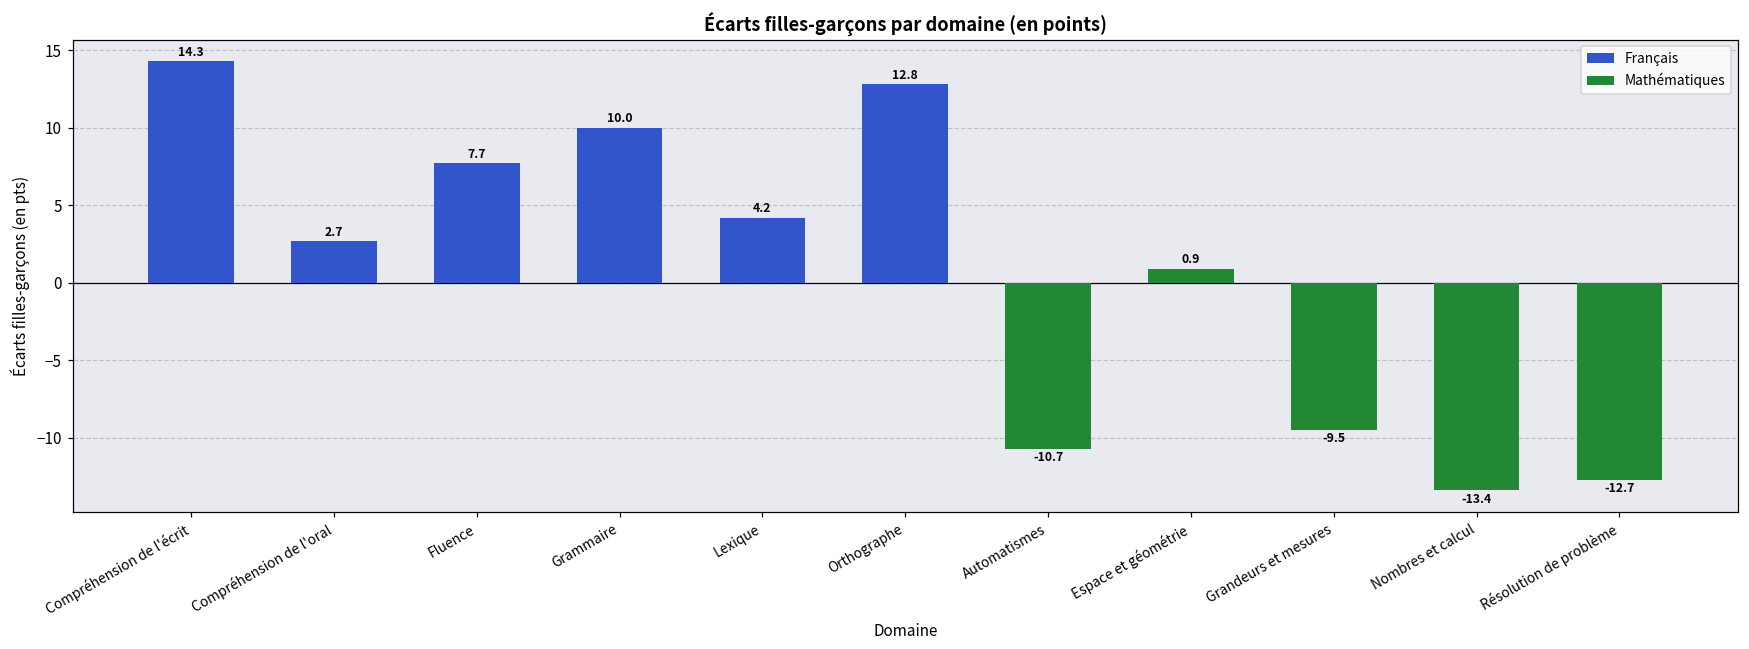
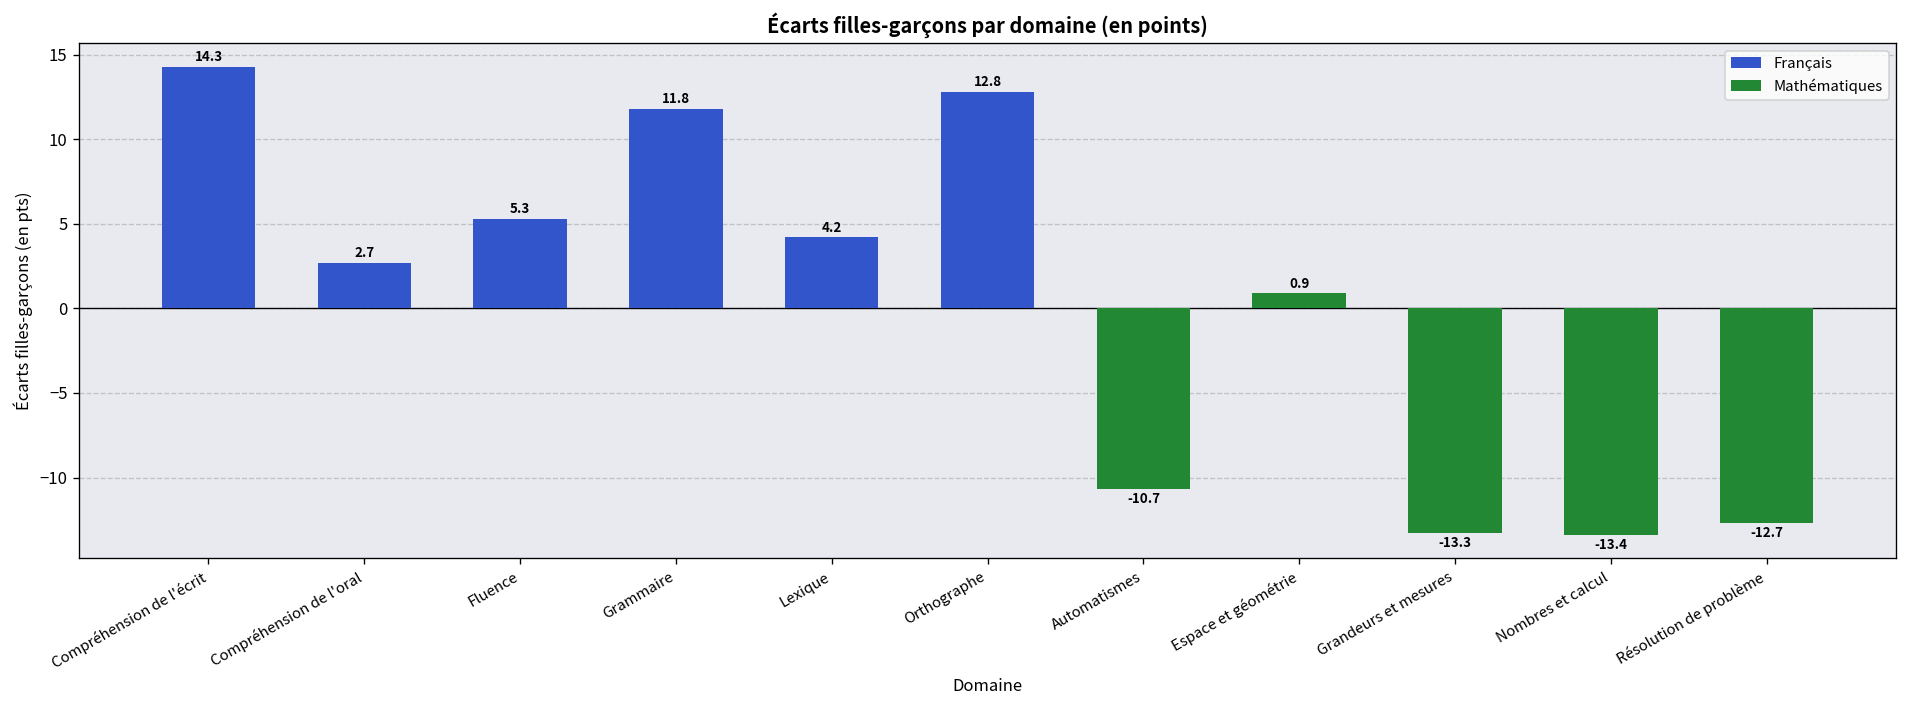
Fluence: 7.7 -> 5.3
Grammaire: 10.0 -> 11.8
Grandeurs et mesures: -9.5 -> -13.3
